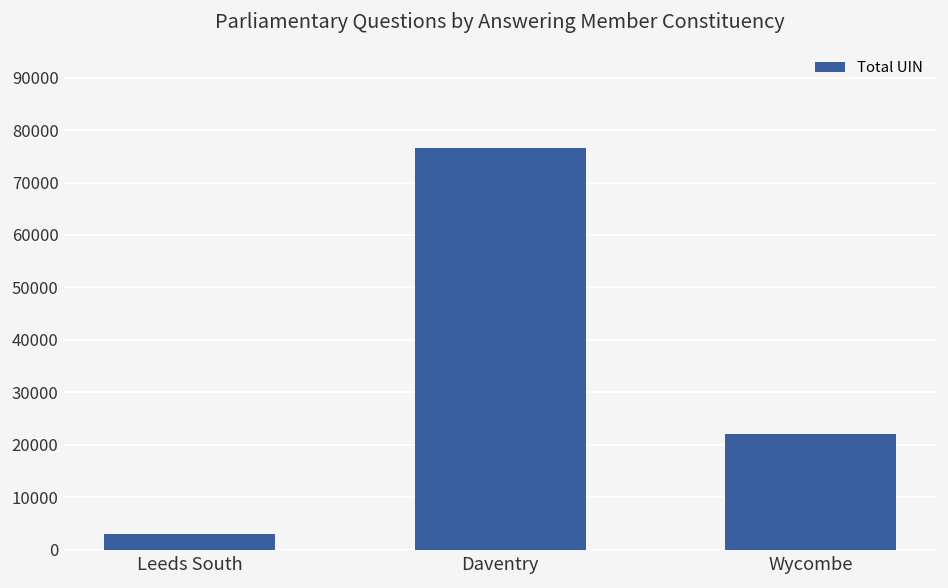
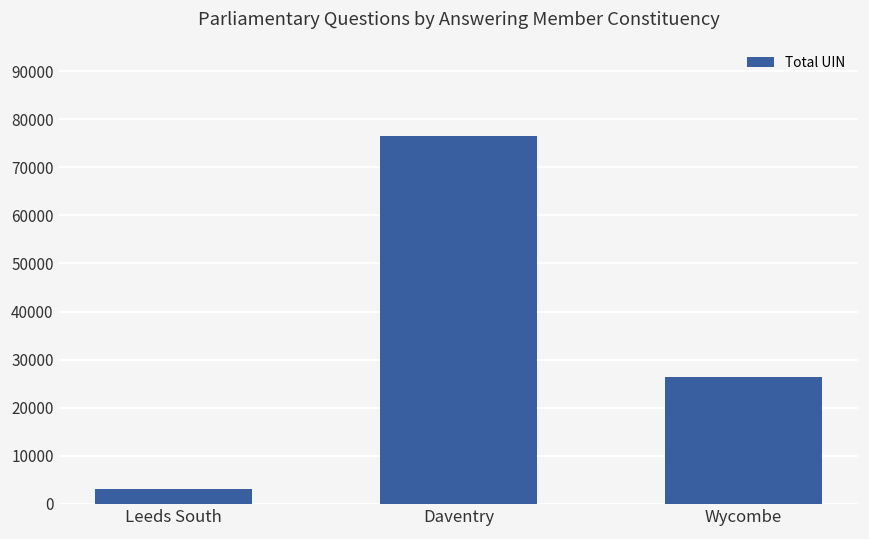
Wycombe: 22000 -> 26000
